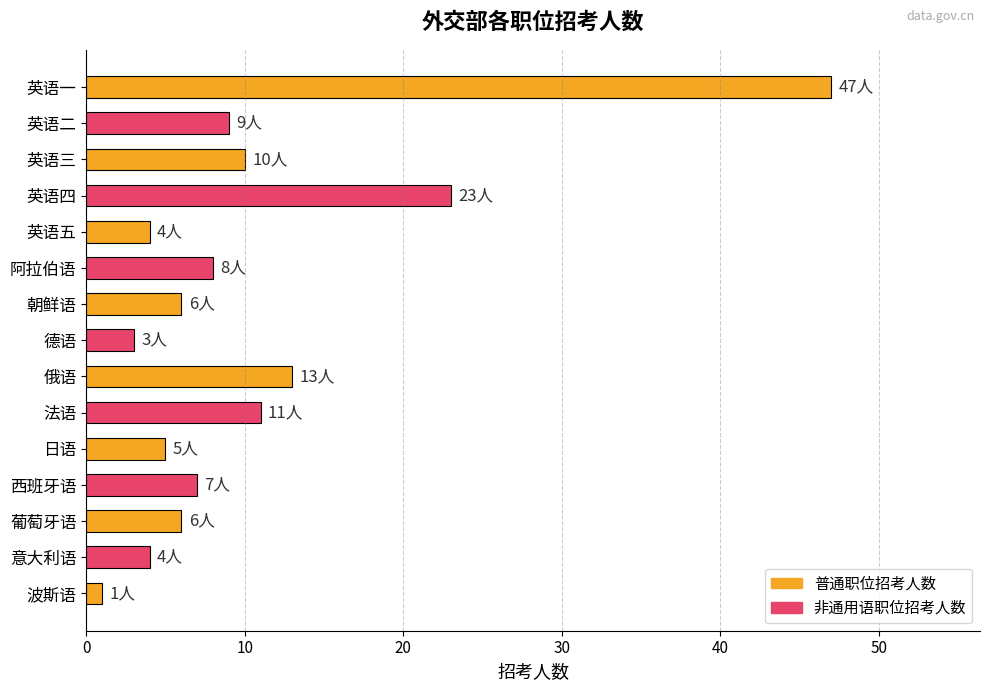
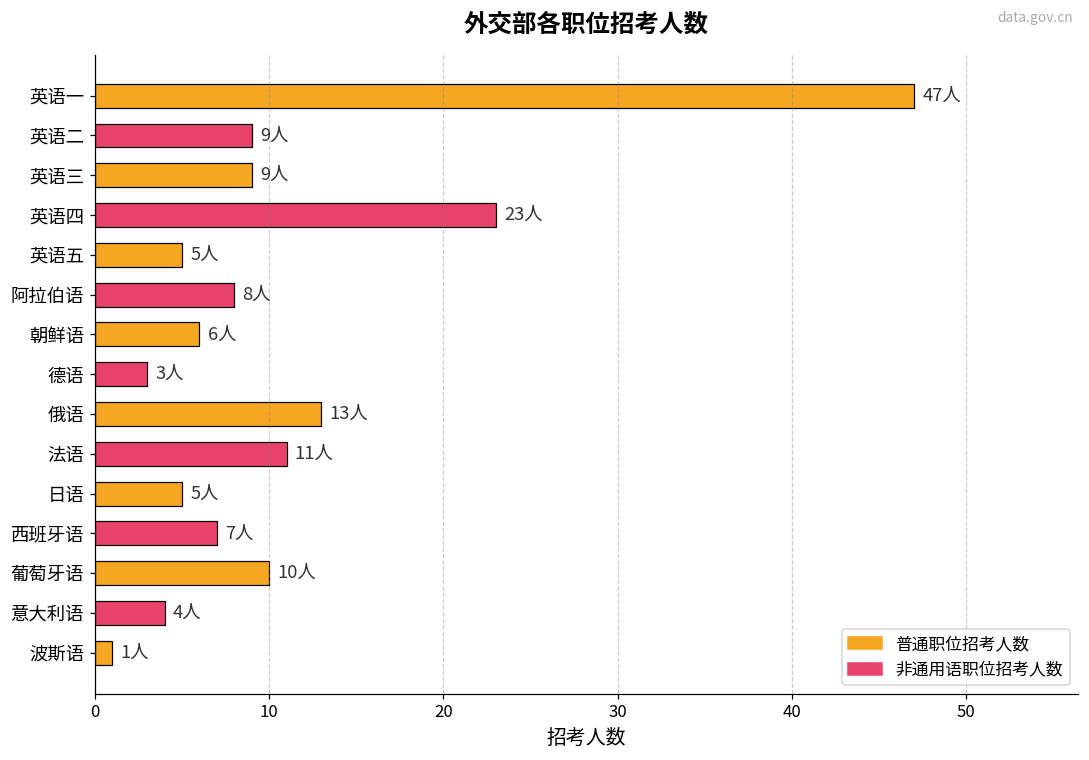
英语三: 10人 -> 9人
英语五: 4人 -> 5人
葡萄牙语: 6人 -> 10人
